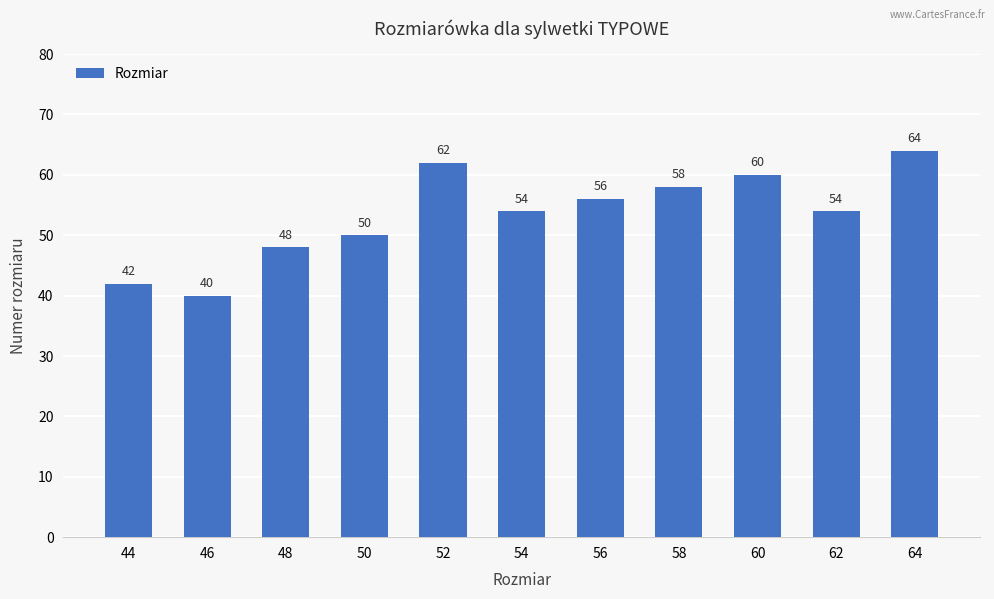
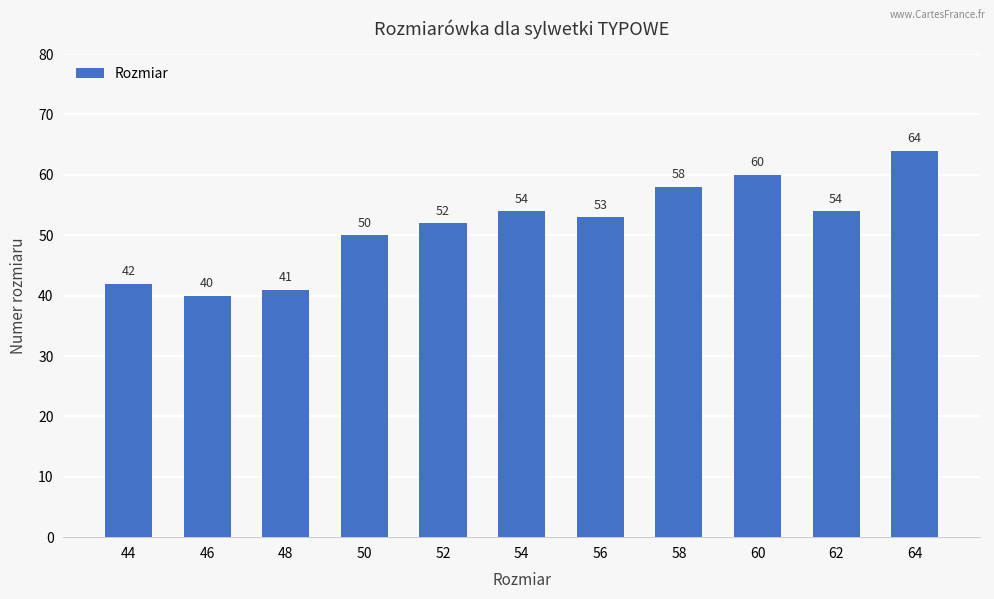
48: 48 -> 41
52: 62 -> 52
56: 56 -> 53
